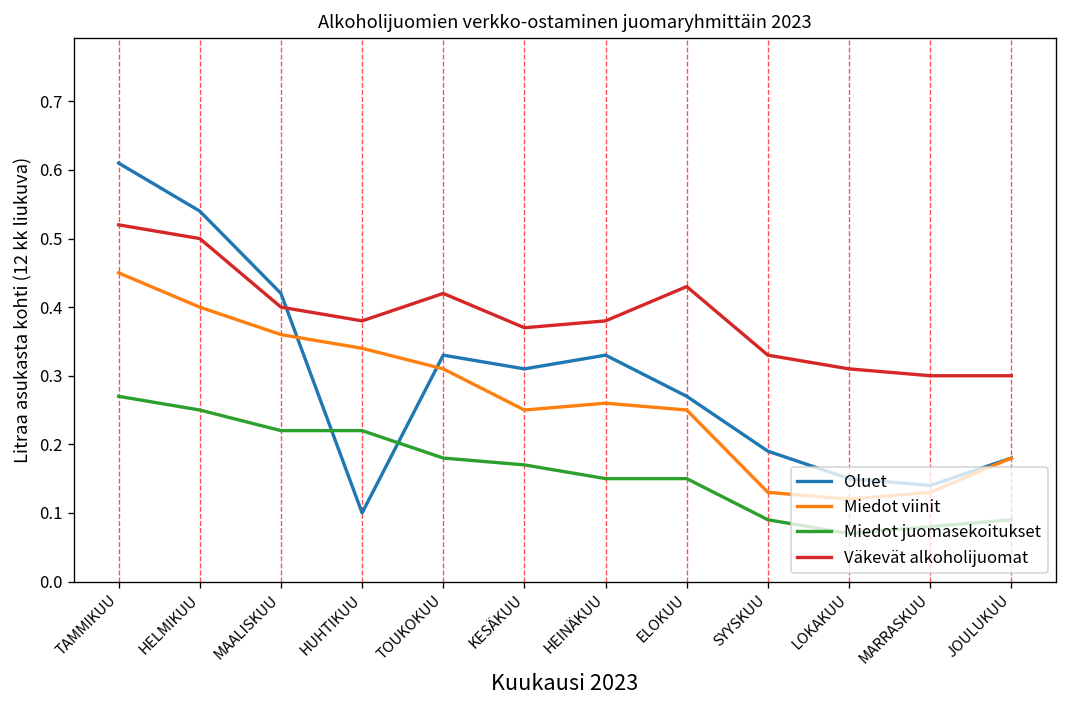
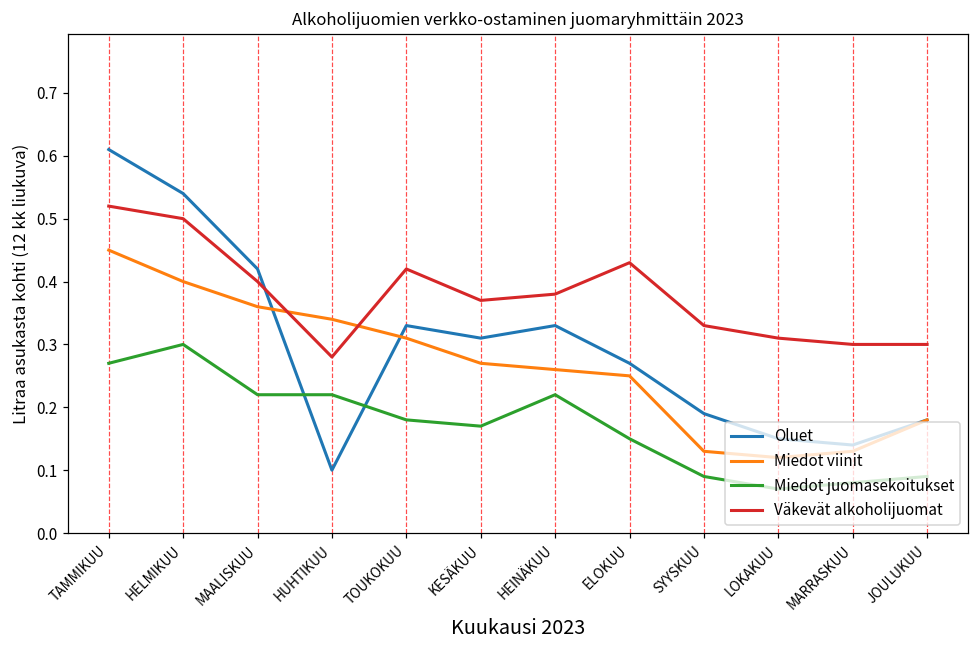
Miedot juomasekoitukset, HELMIKUU: 0.25 -> 0.30
Väkevät alkoholijuomat, HUHTIKUU: 0.38 -> 0.28
Miedot viinit, KESÄKUU: 0.25 -> 0.27
Miedot juomasekoitukset, HEINÄKUU: 0.15 -> 0.22
